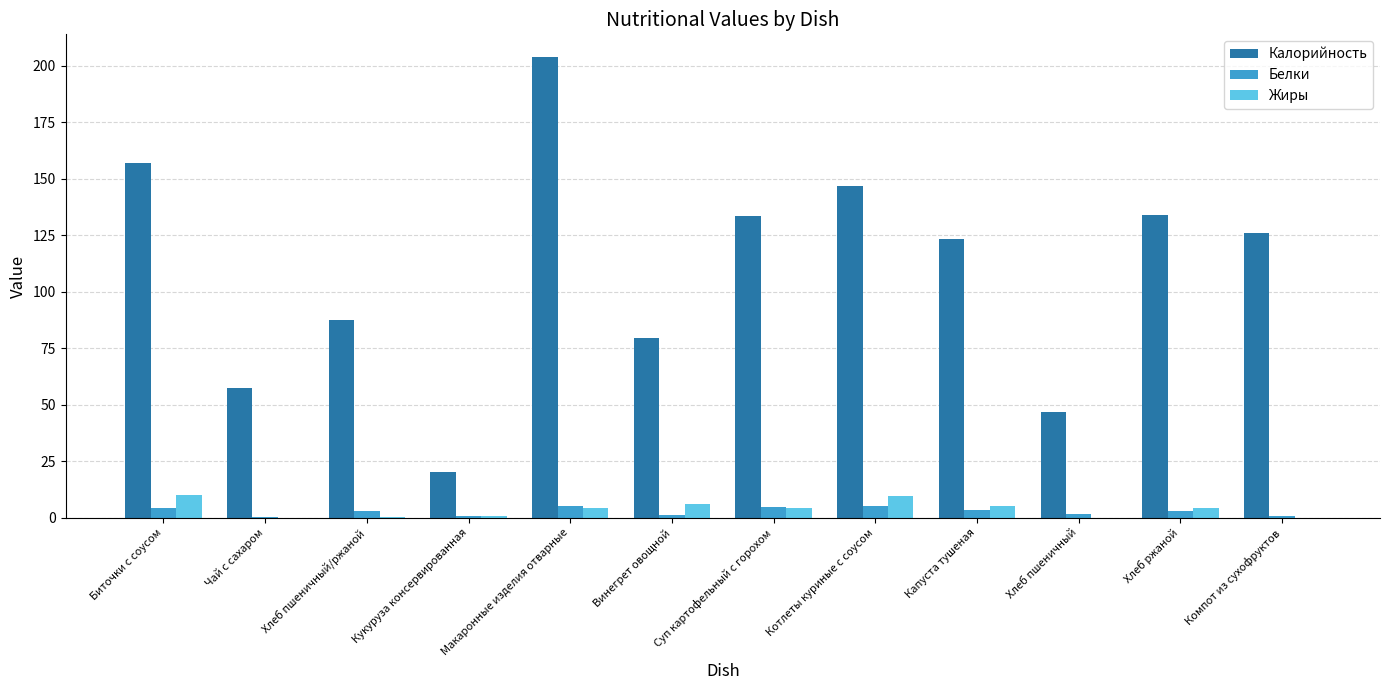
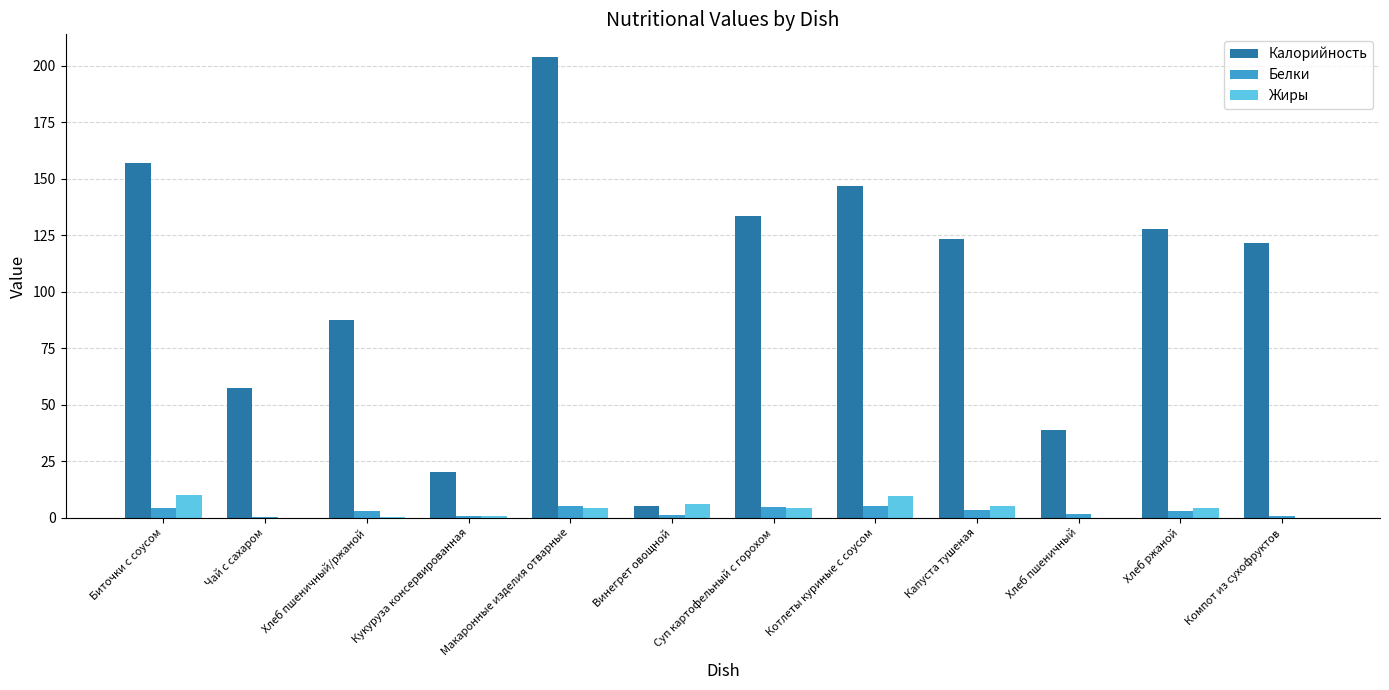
Калорийность, Винегрет овощной: 80 -> 5
Калорийность, Хлеб пшеничный: 47 -> 39
Калорийность, Хлеб ржаной: 134 -> 128
Калорийность, Компот из сухофруктов: 126 -> 122
